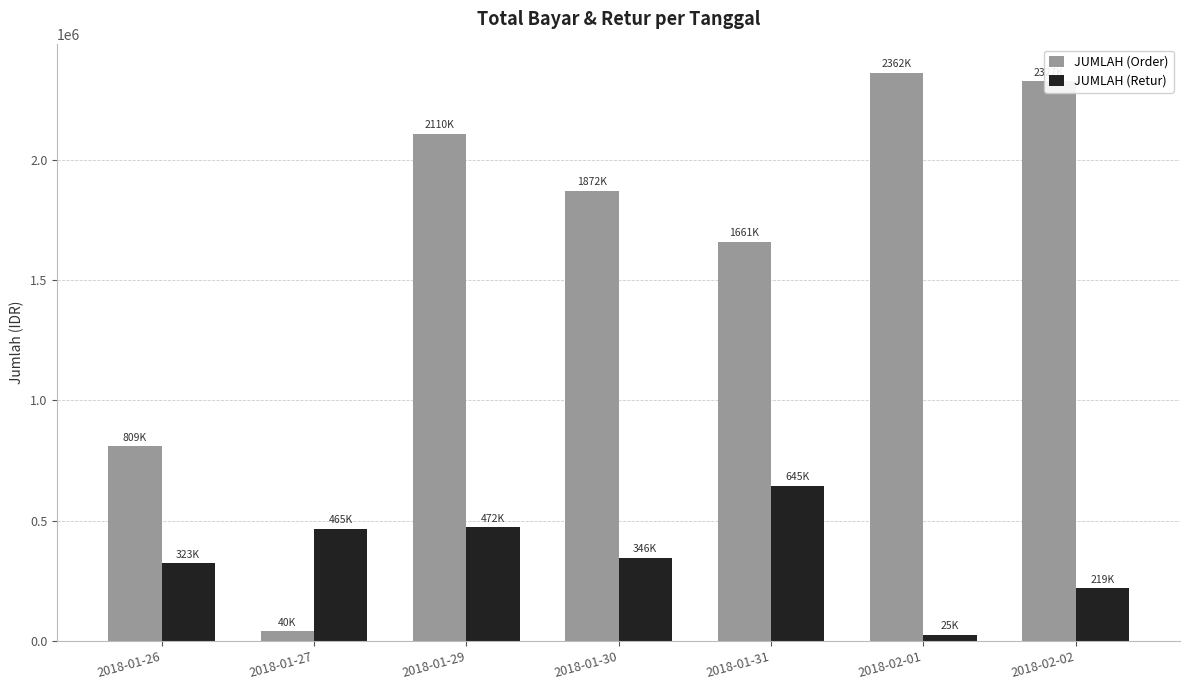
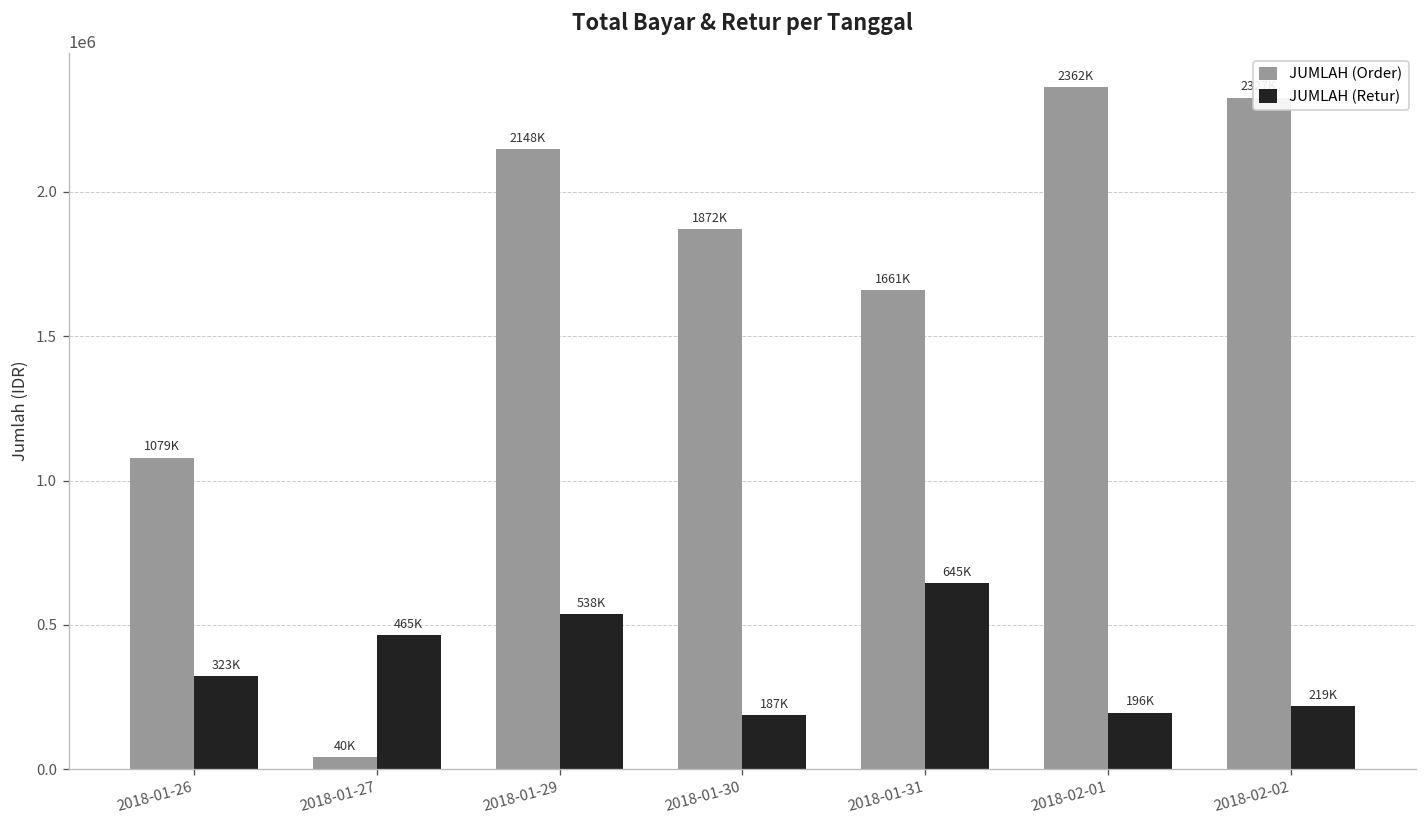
JUMLAH (Order), 2018-01-26: 809K -> 1079K
JUMLAH (Order), 2018-01-29: 2110K -> 2148K
JUMLAH (Retur), 2018-01-29: 472K -> 538K
JUMLAH (Retur), 2018-01-30: 346K -> 187K
JUMLAH (Retur), 2018-02-01: 25K -> 196K
